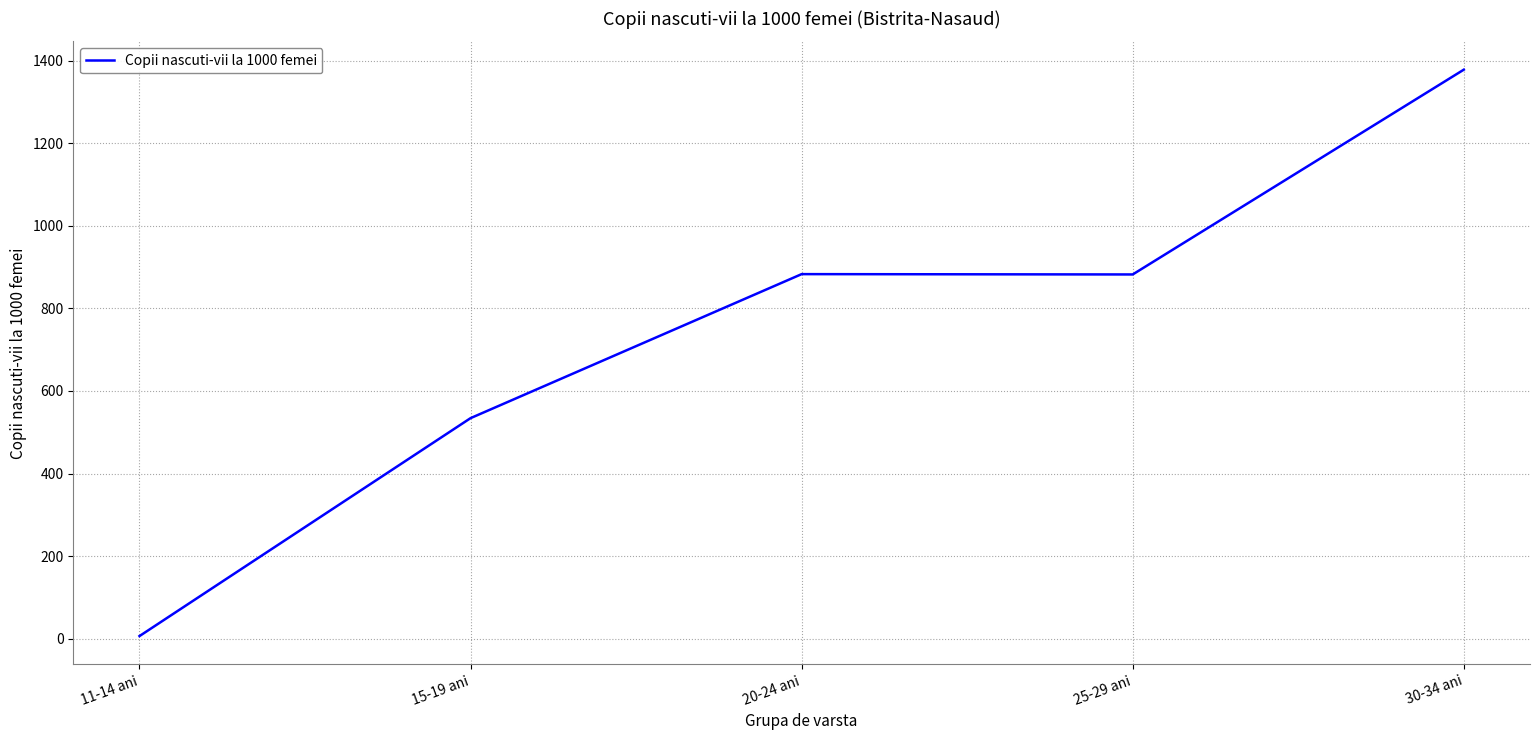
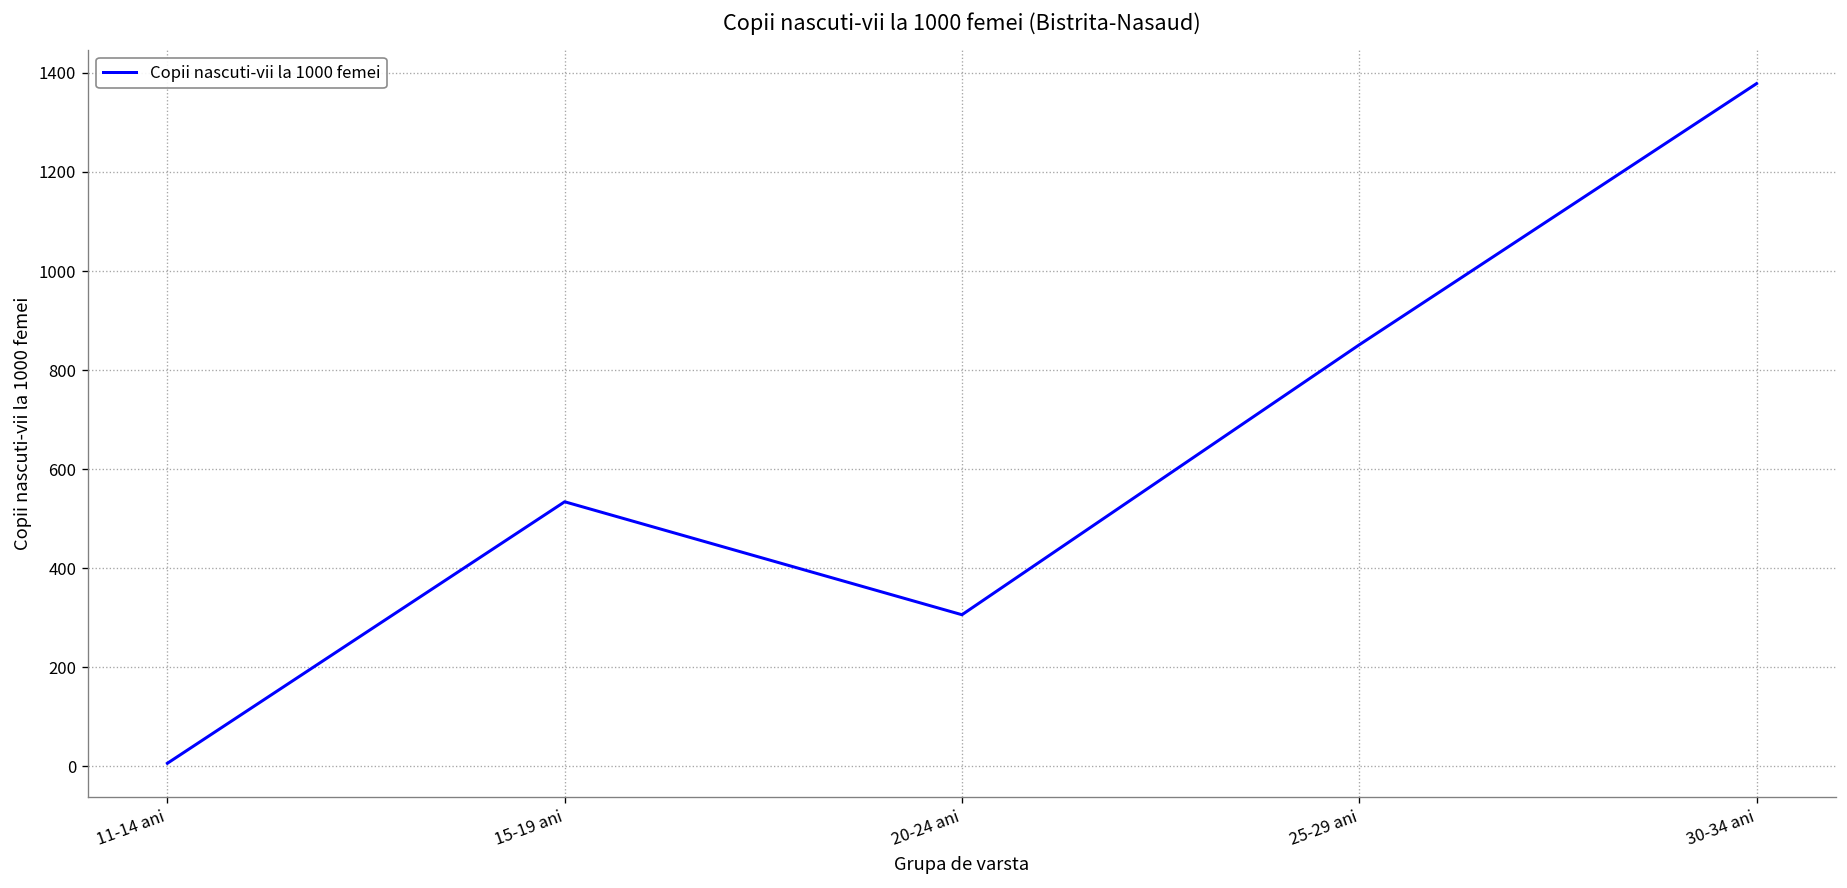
20-24 ani: 880 -> 310
25-29 ani: 880 -> 850
